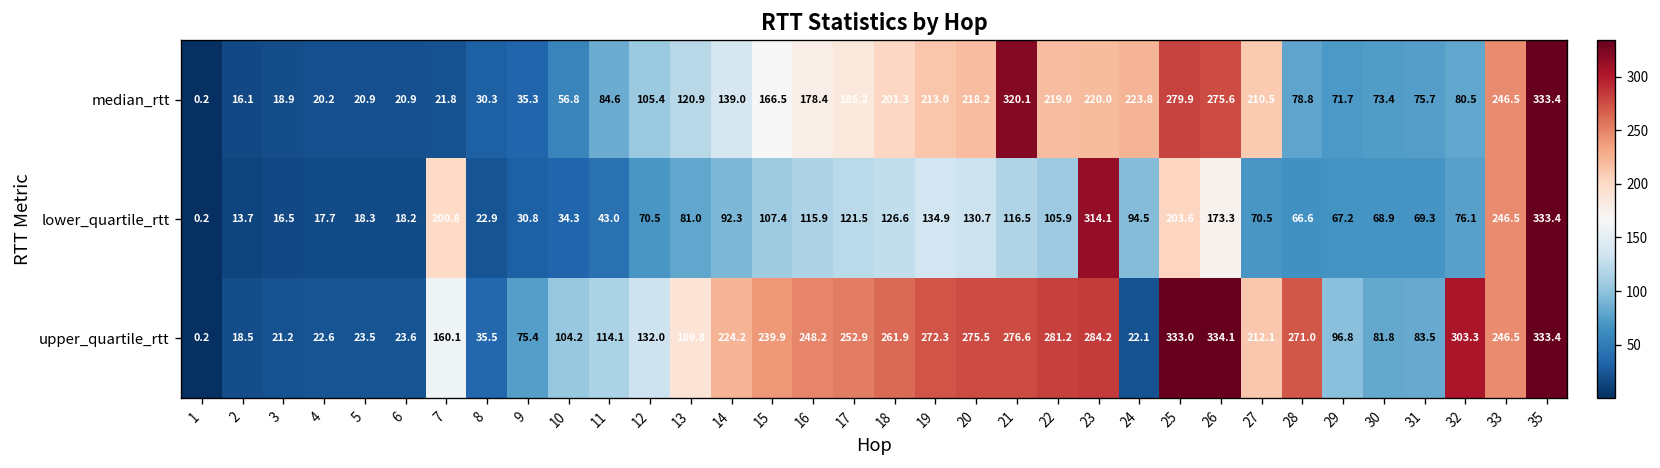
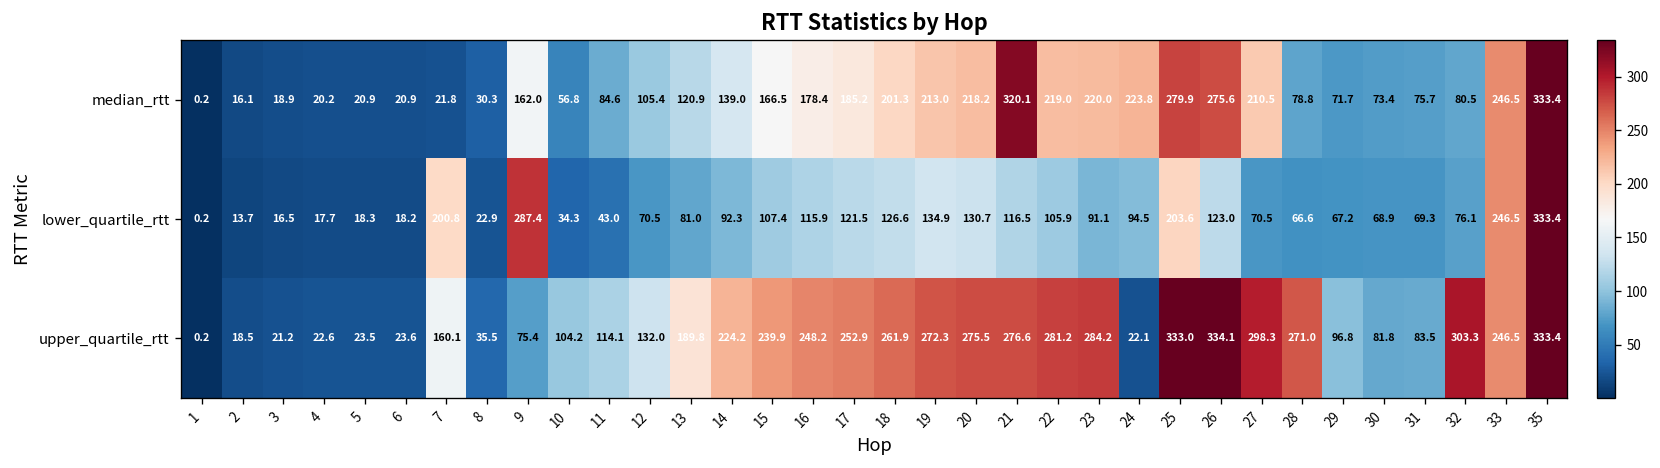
median_rtt, 9: 35.3 -> 162.0
lower_quartile_rtt, 9: 30.8 -> 287.4
lower_quartile_rtt, 23: 314.1 -> 91.1
lower_quartile_rtt, 26: 173.3 -> 123.0
upper_quartile_rtt, 27: 212.1 -> 298.3
